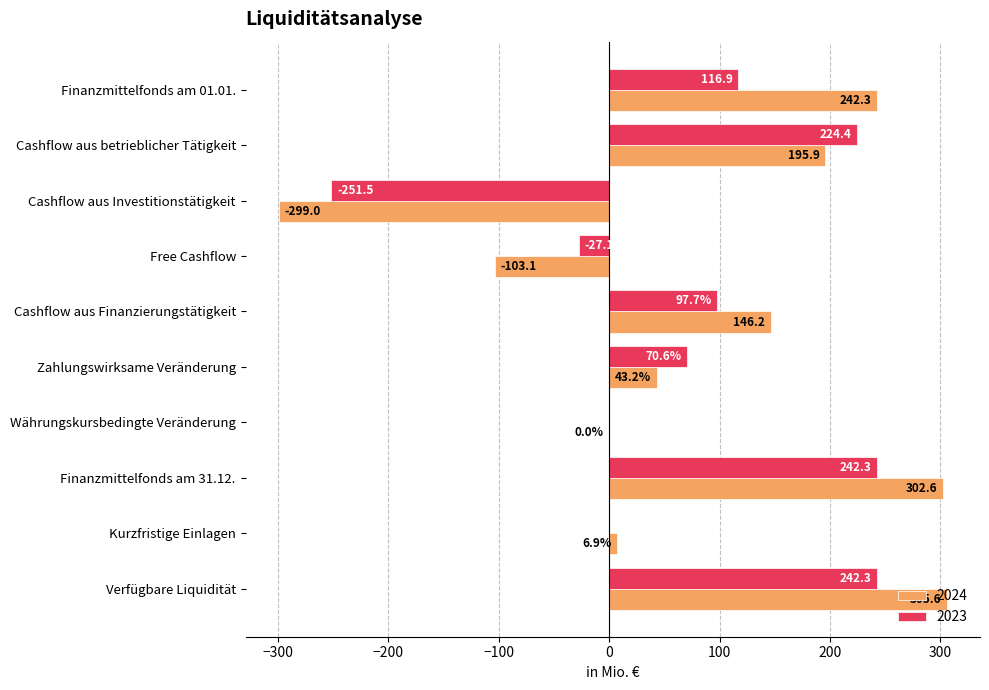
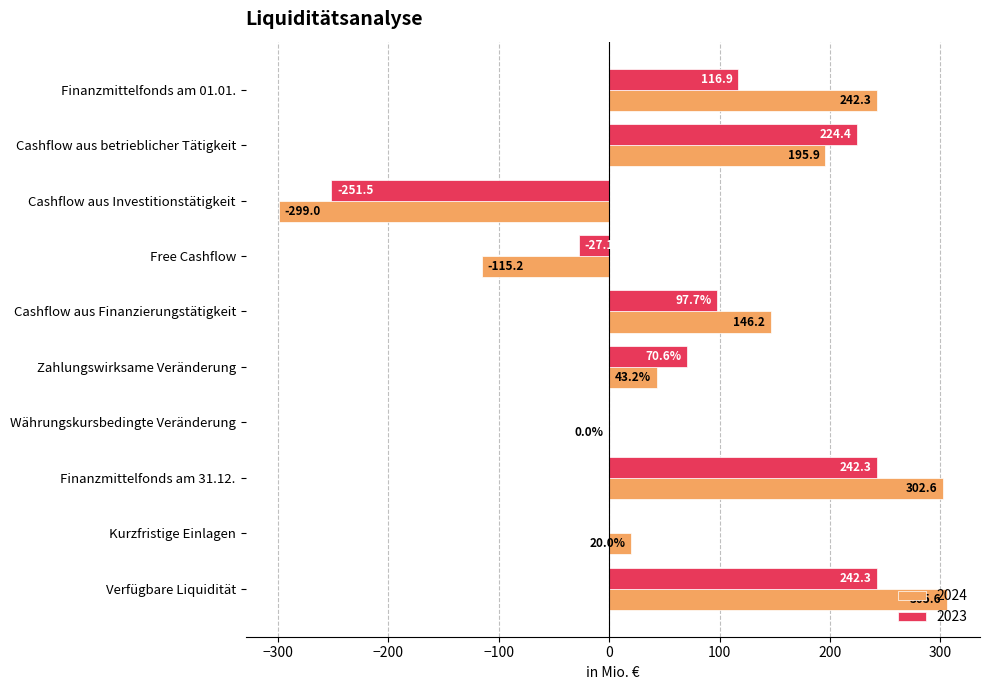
2024, Free Cashflow: -103.1 -> -115.2
2024, Kurzfristige Einlagen: 6.9% -> 20.0%
